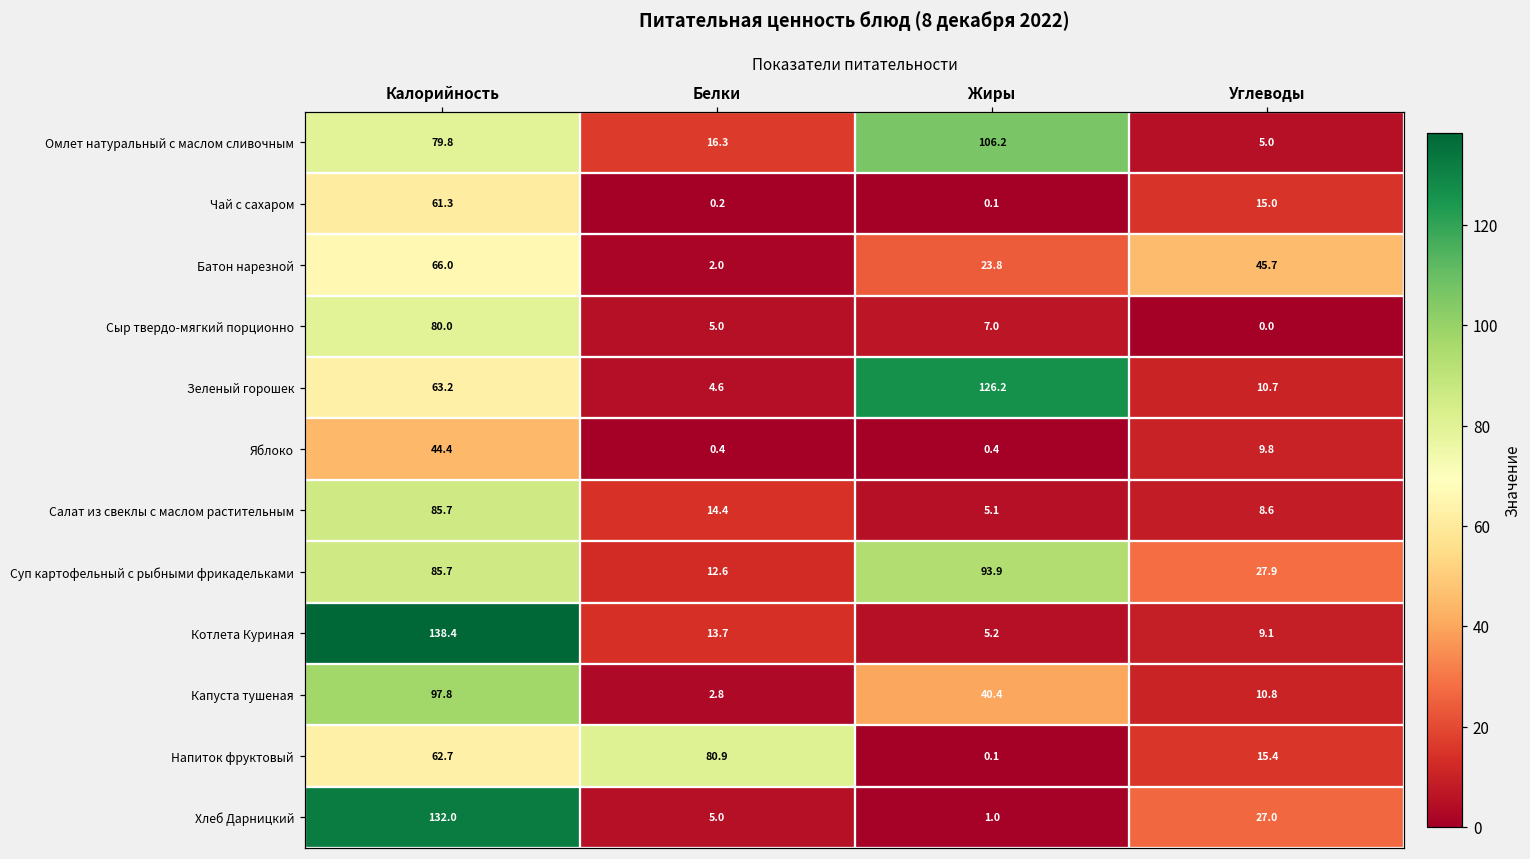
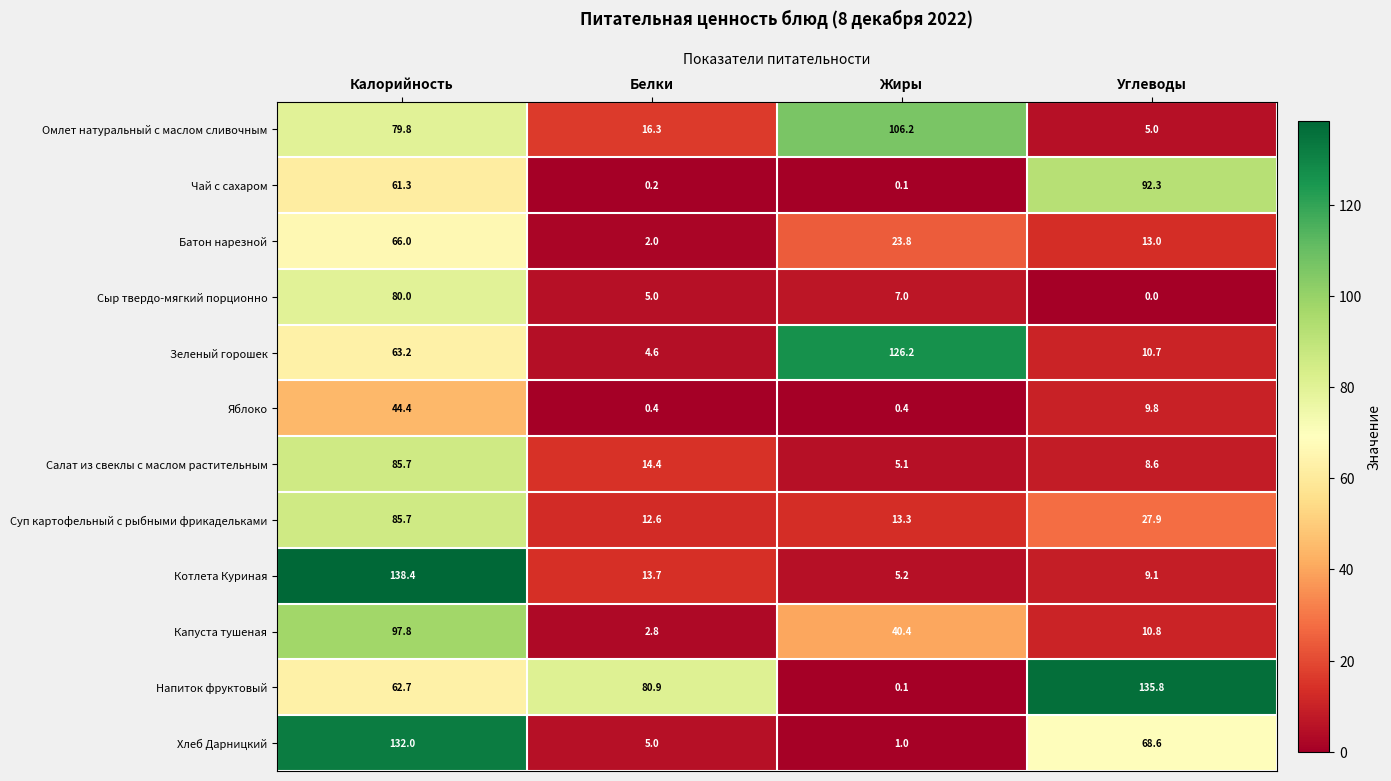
Чай с сахаром, Углеводы: 15.0 -> 92.3
Батон нарезной, Углеводы: 45.7 -> 13.0
Суп картофельный с рыбными фрикадельками, Жиры: 93.9 -> 13.3
Напиток фруктовый, Углеводы: 15.4 -> 135.8
Хлеб Дарницкий, Углеводы: 27.0 -> 68.6
